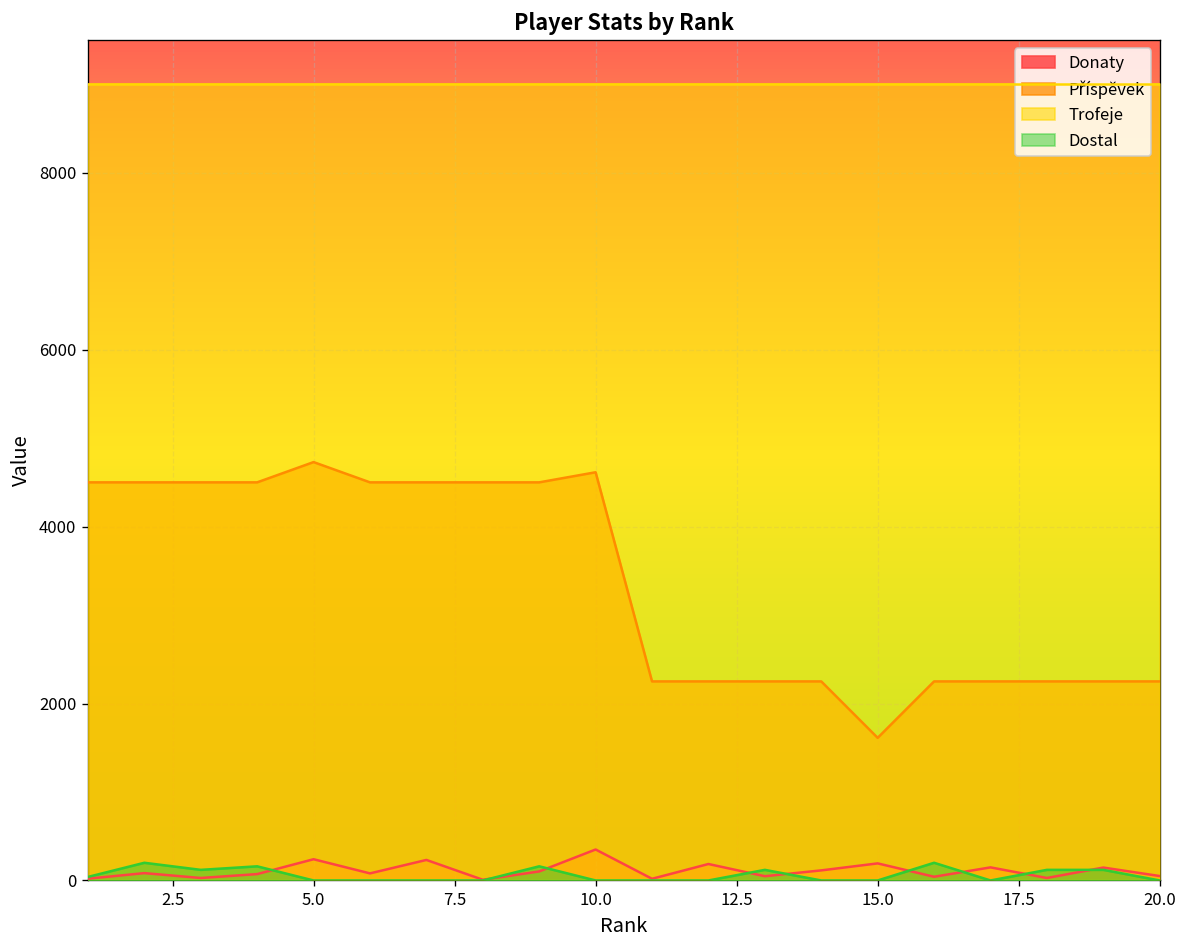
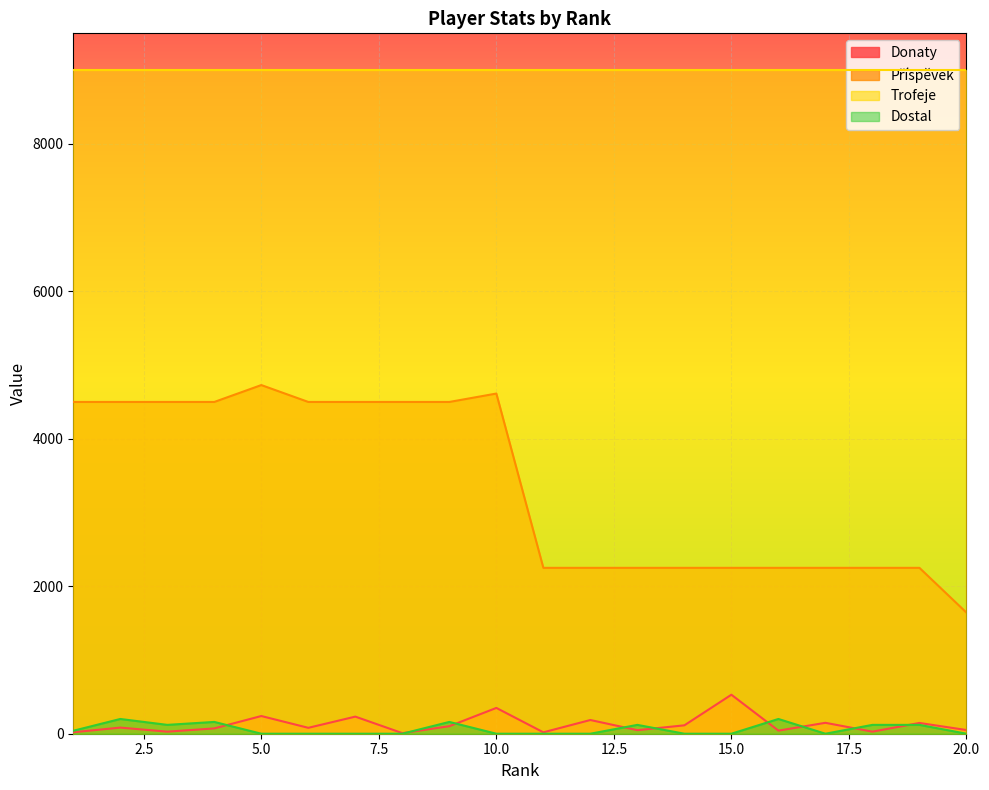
Donaty, 15.0: 200 -> 500
Příspěvek, 15.0: 1600 -> 2300
Příspěvek, 20.0: 2300 -> 1600
